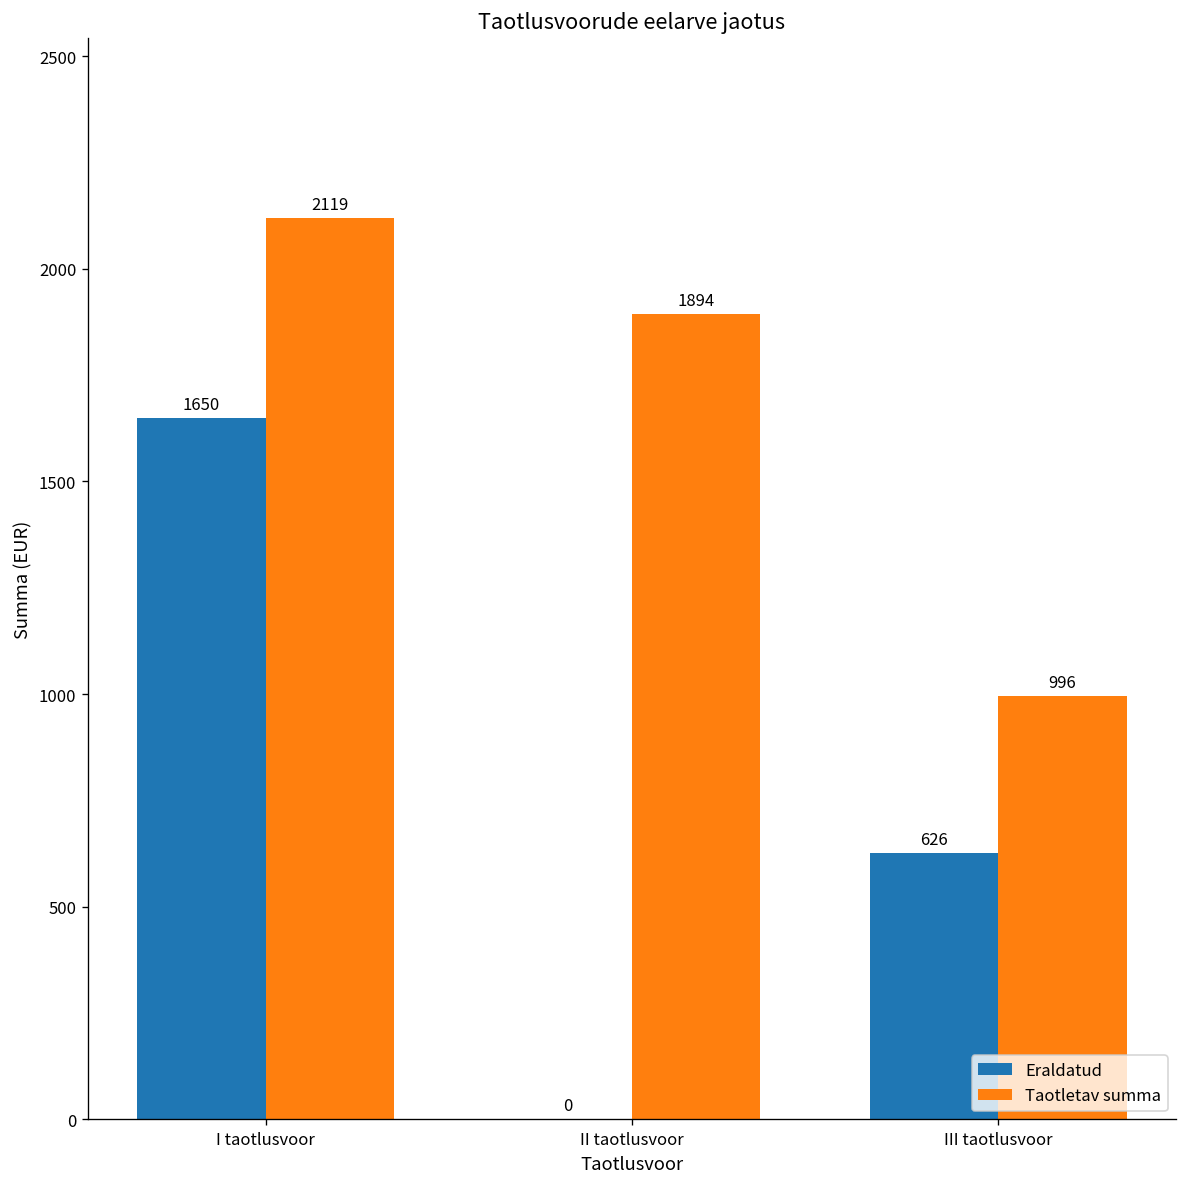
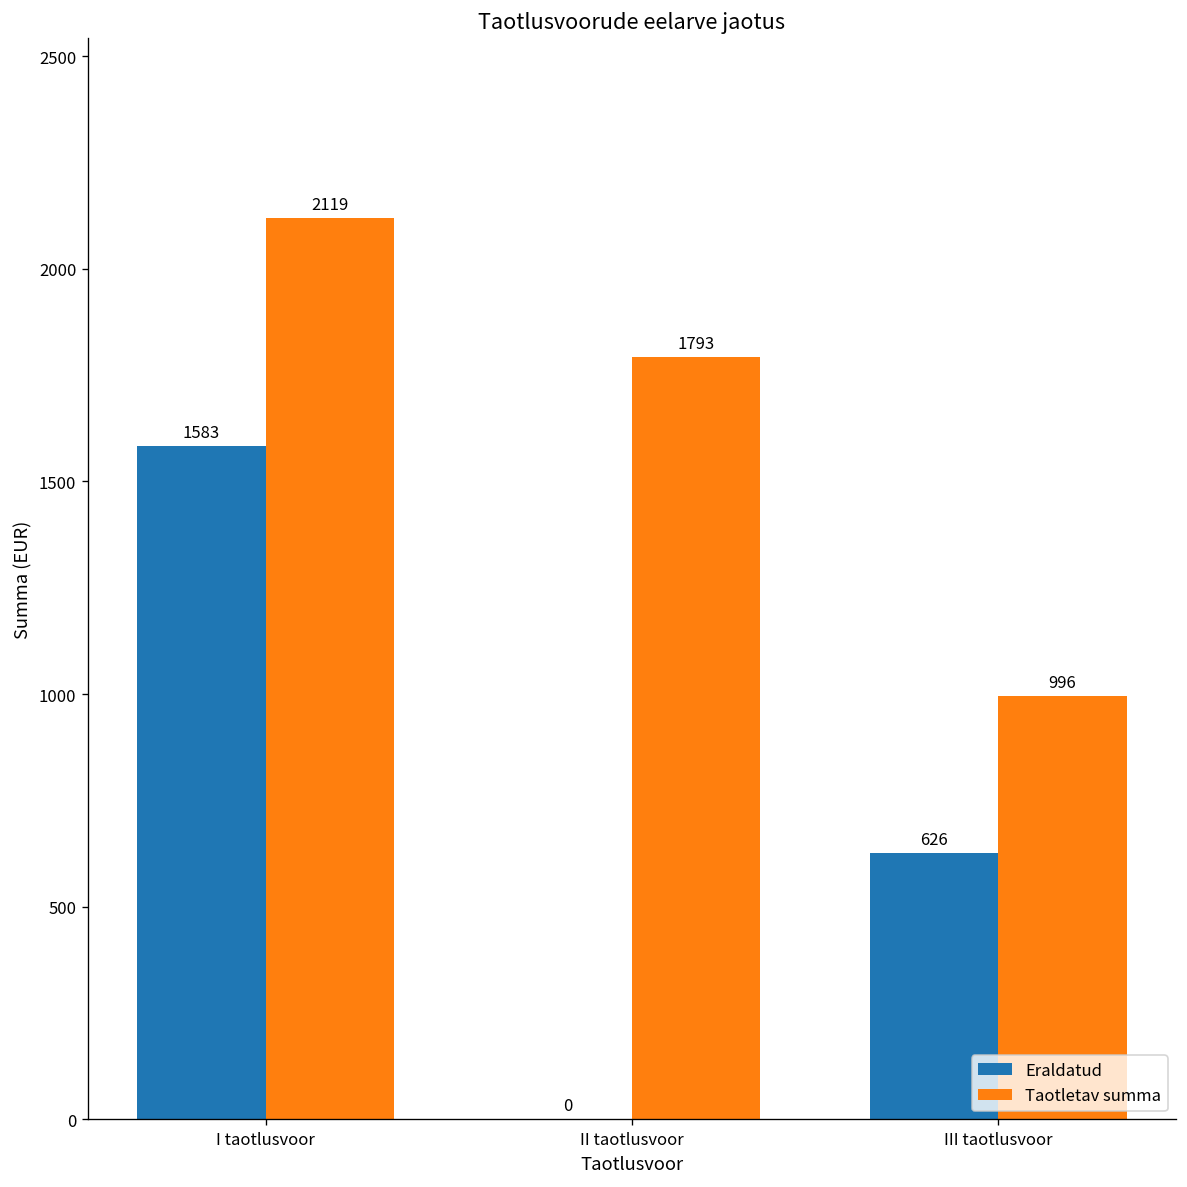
Eraldatud, I taotlusvoor: 1650 -> 1583
Taotletav summa, II taotlusvoor: 1894 -> 1793
